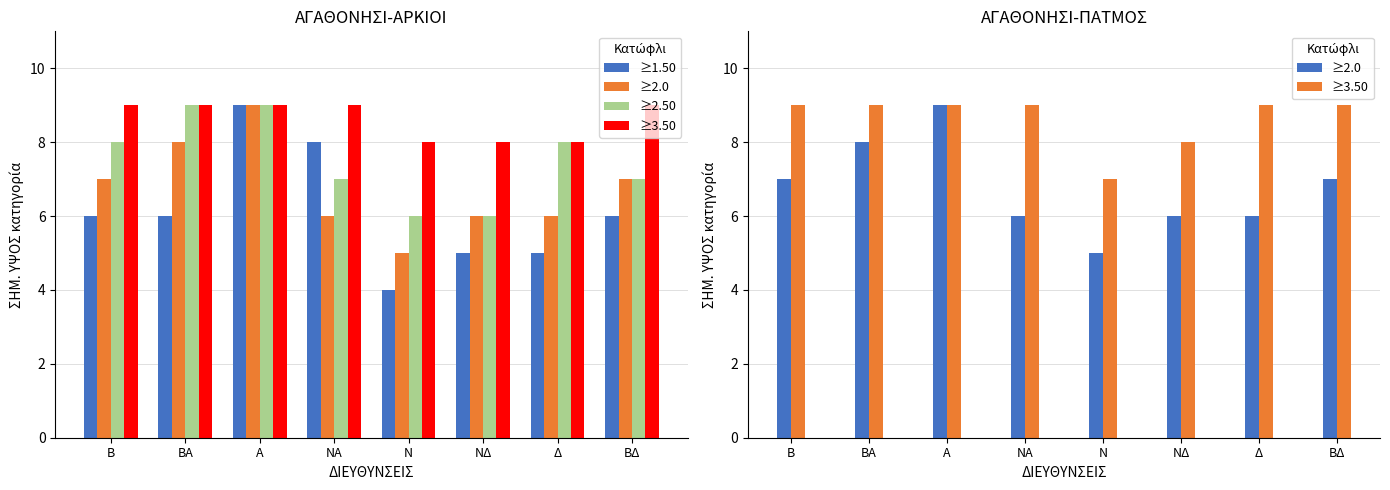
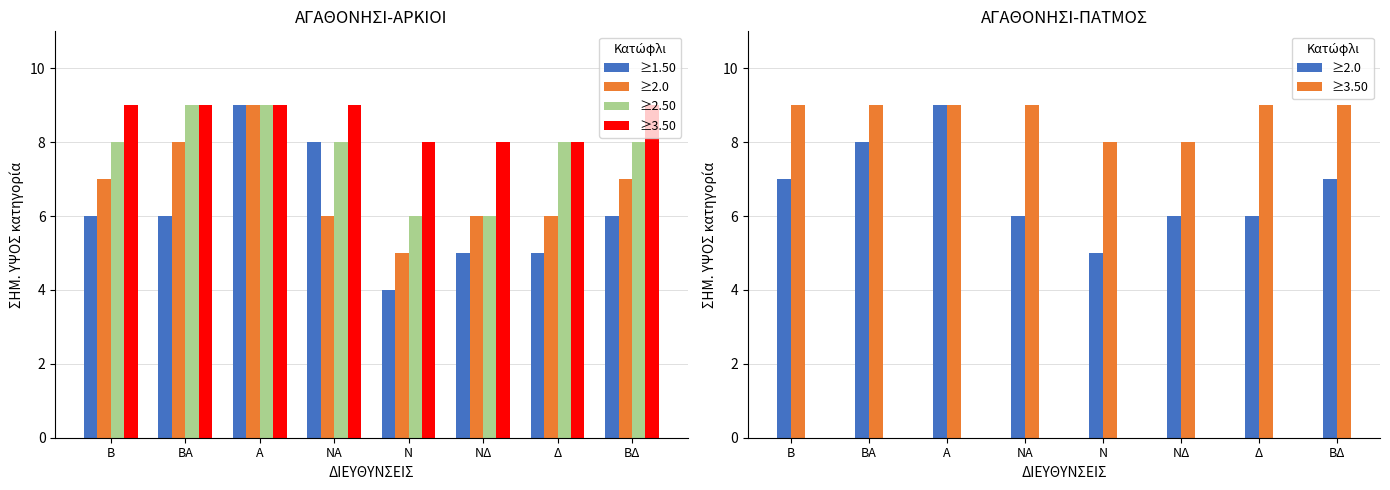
ΑΓΑΘΟΝΗΣΙ-ΑΡΚΙΟΙ, ≥2.50, ΝΑ: 7 -> 8
ΑΓΑΘΟΝΗΣΙ-ΑΡΚΙΟΙ, ≥2.50, ΒΔ: 7 -> 8
ΑΓΑΘΟΝΗΣΙ-ΠΑΤΜΟΣ, ≥3.50, Ν: 7 -> 8
